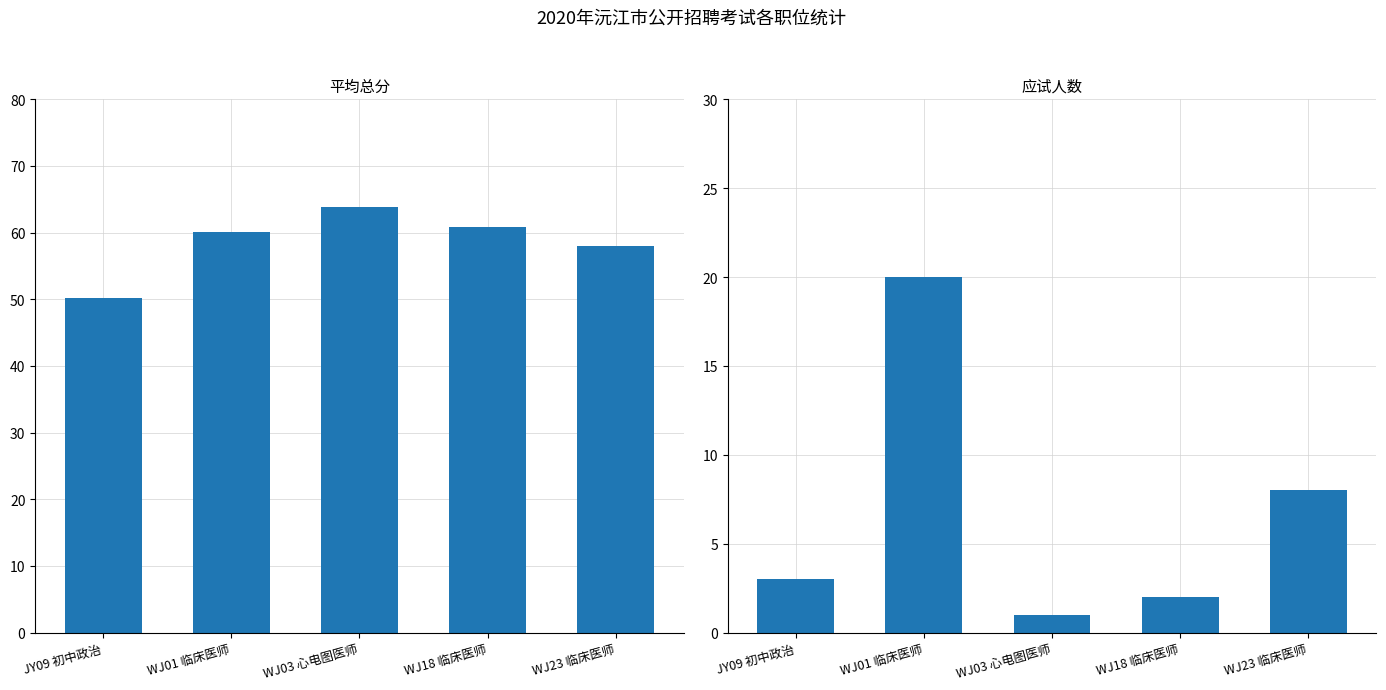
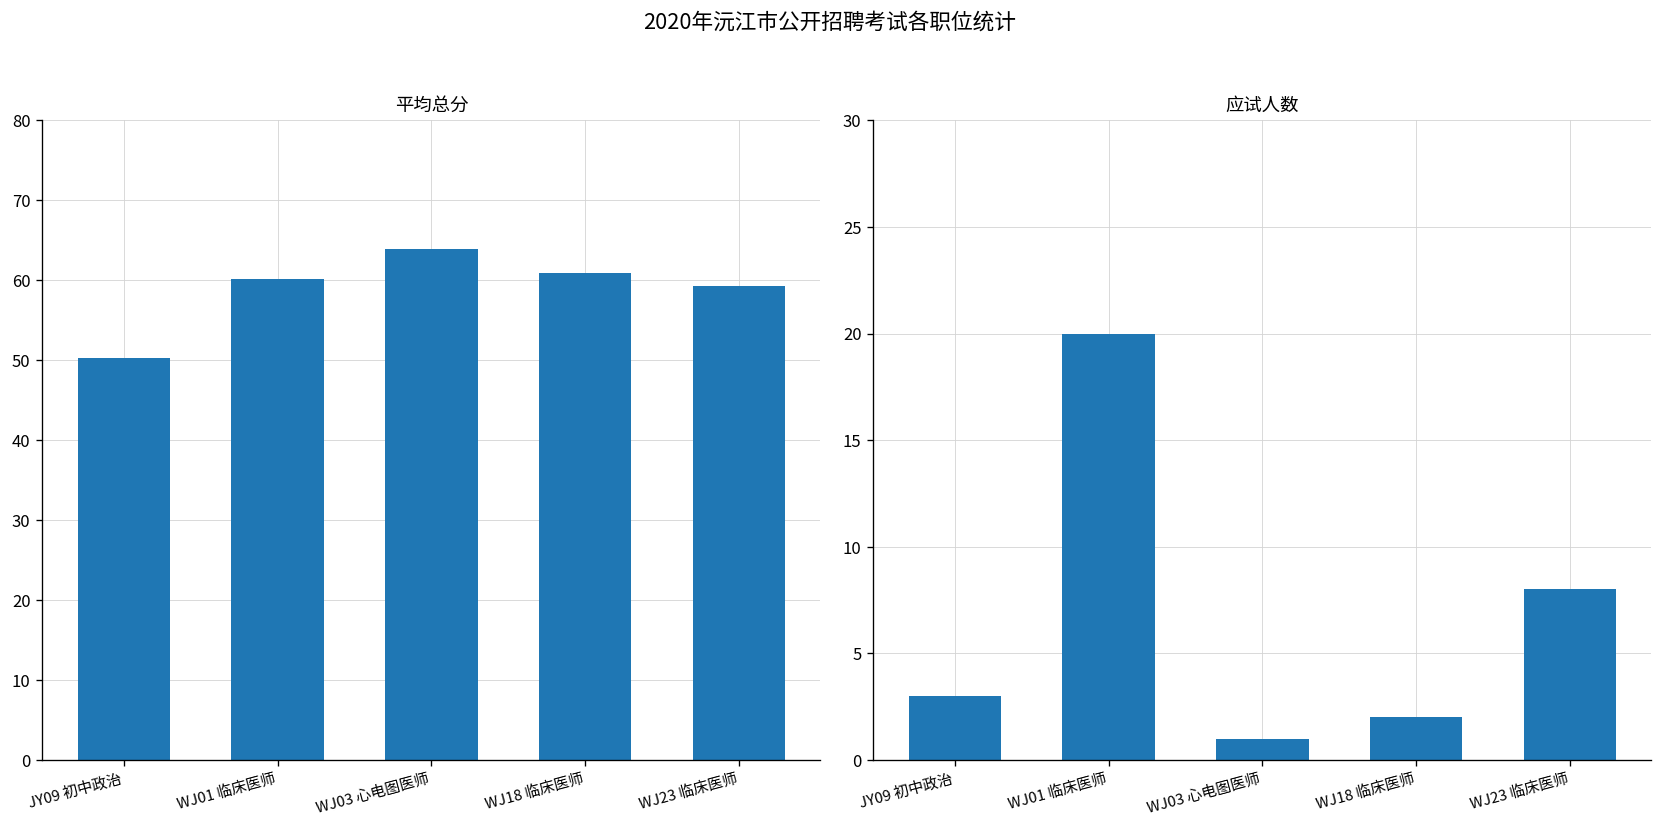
平均总分, WJ23 临床医师: 58 -> 59
